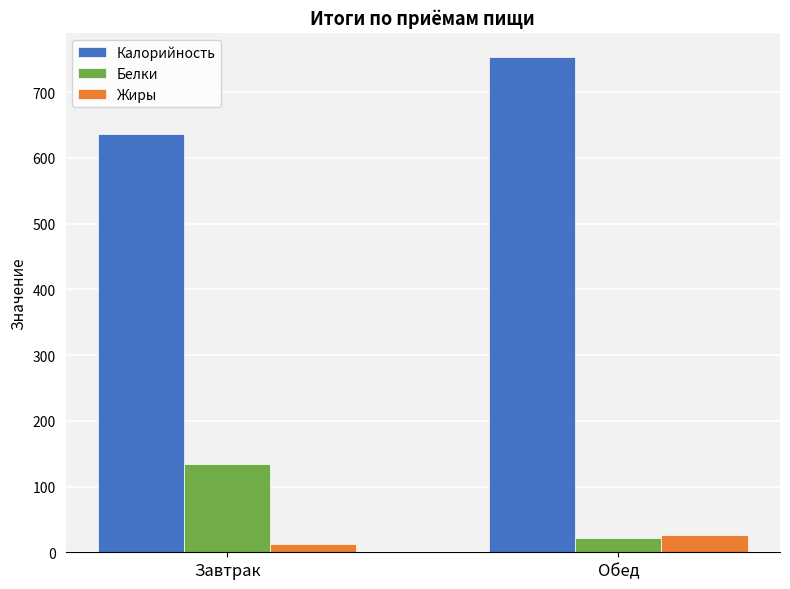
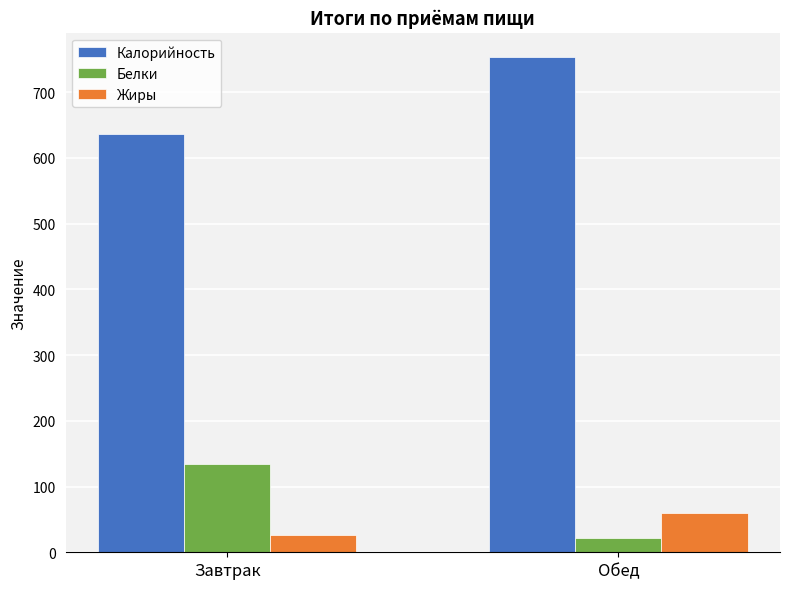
Жиры, Завтрак: 10 -> 30
Жиры, Обед: 30 -> 60
